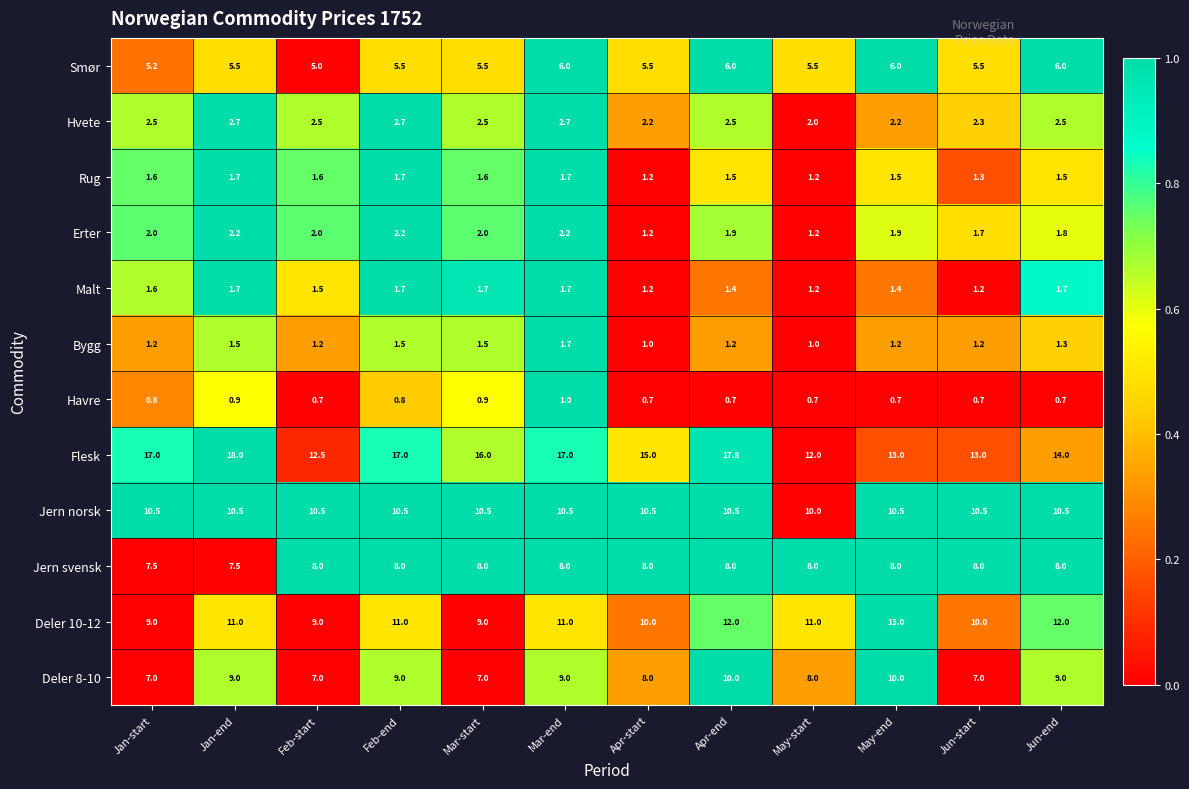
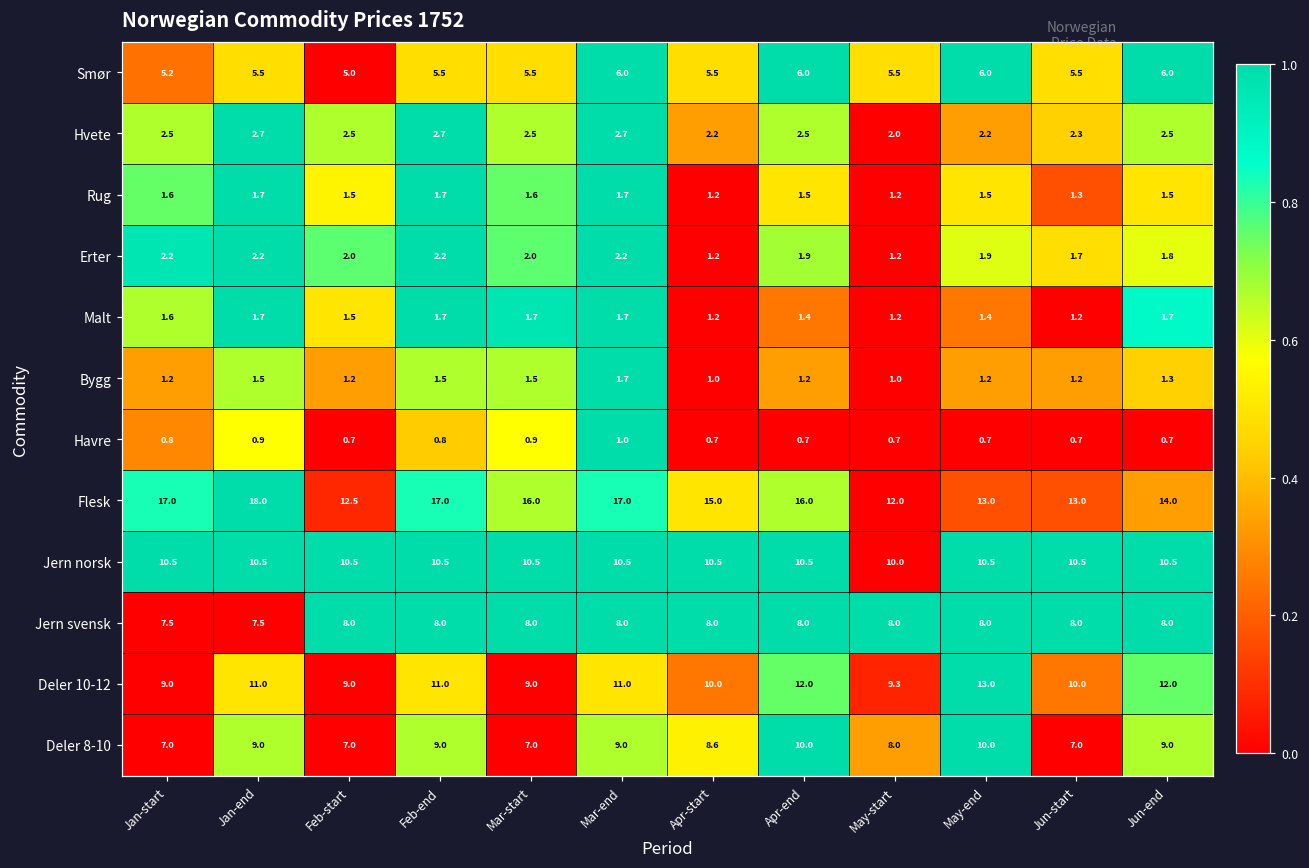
Rug, Feb-start: 1.6 -> 1.5
Erter, Jan-start: 2.0 -> 2.2
Flesk, Apr-end: 17.8 -> 16.0
Deler 10-12, May-start: 11.0 -> 9.3
Deler 8-10, Apr-start: 8.0 -> 8.6
